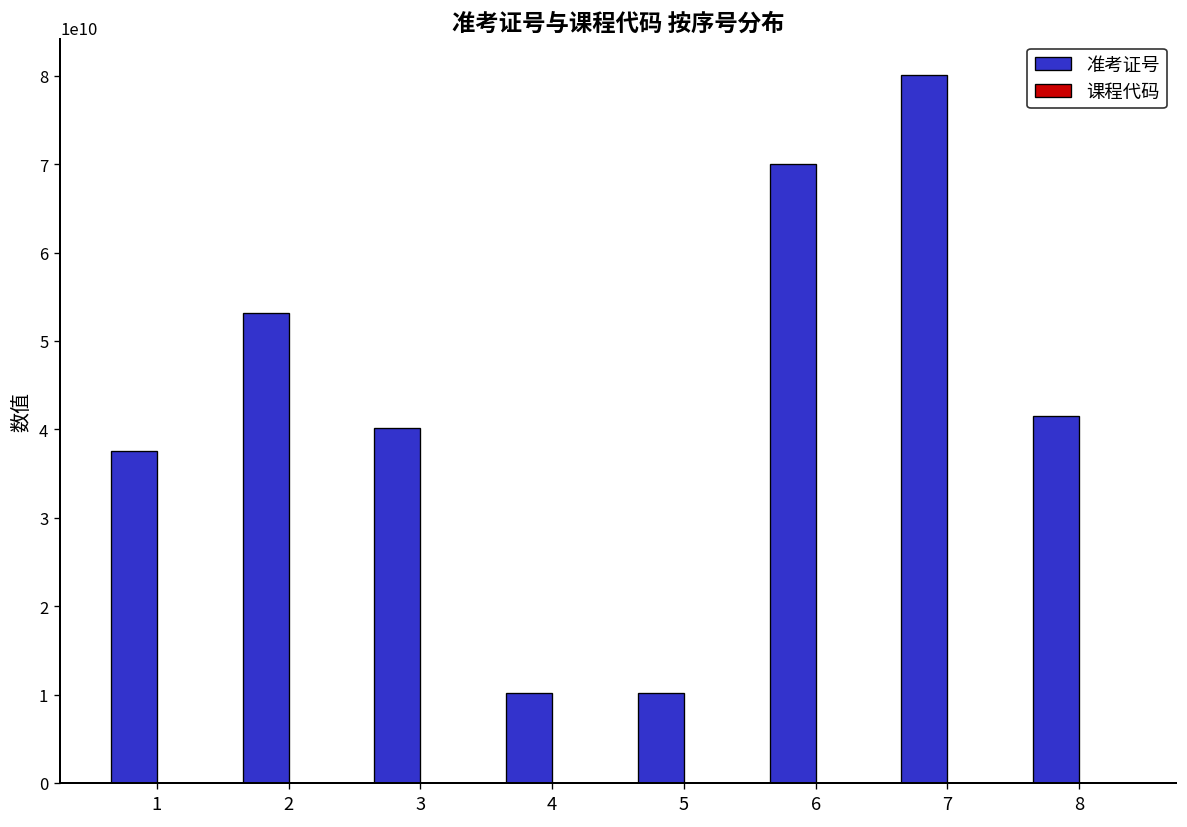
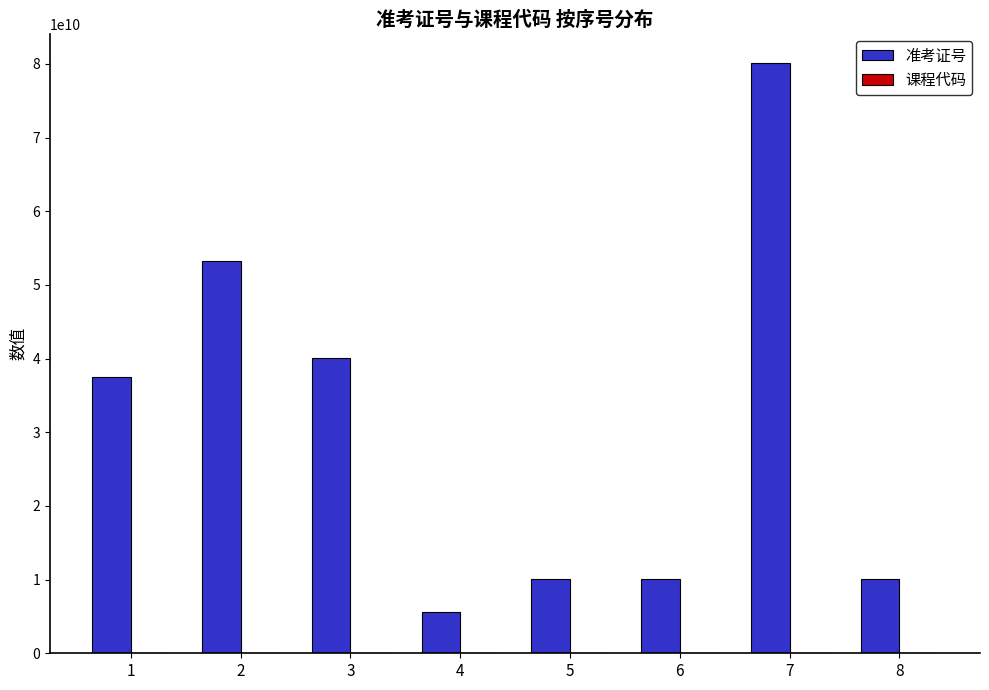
准考证号, 4: 10000000000 -> 6000000000
准考证号, 6: 70000000000 -> 10000000000
准考证号, 8: 41000000000 -> 10000000000
